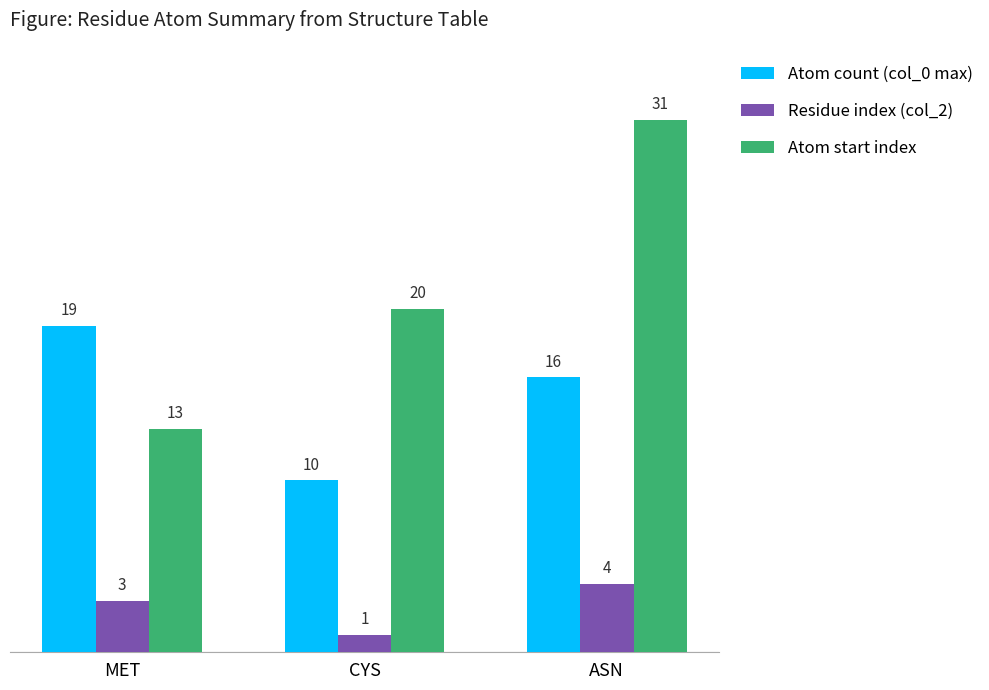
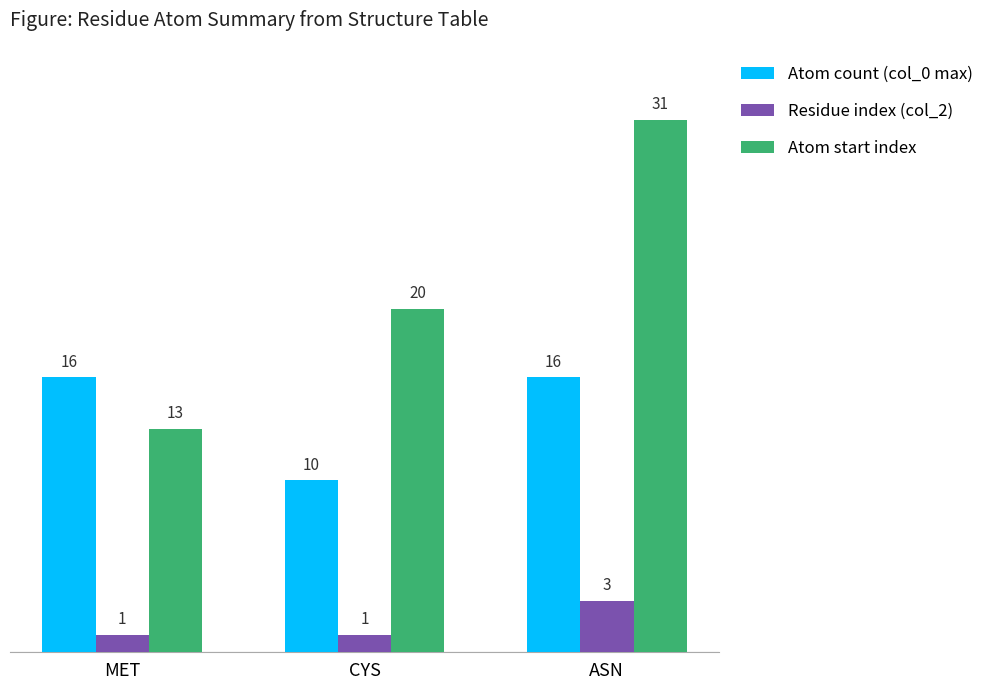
Atom count (col_0 max), MET: 19 -> 16
Residue index (col_2), MET: 3 -> 1
Residue index (col_2), ASN: 4 -> 3
